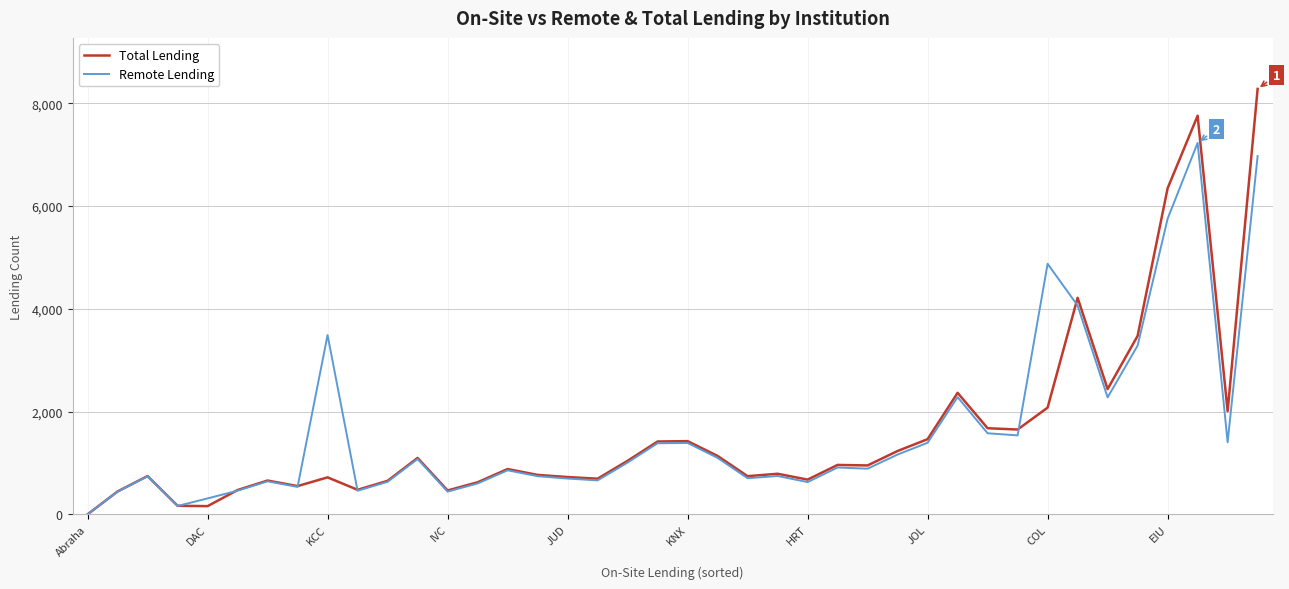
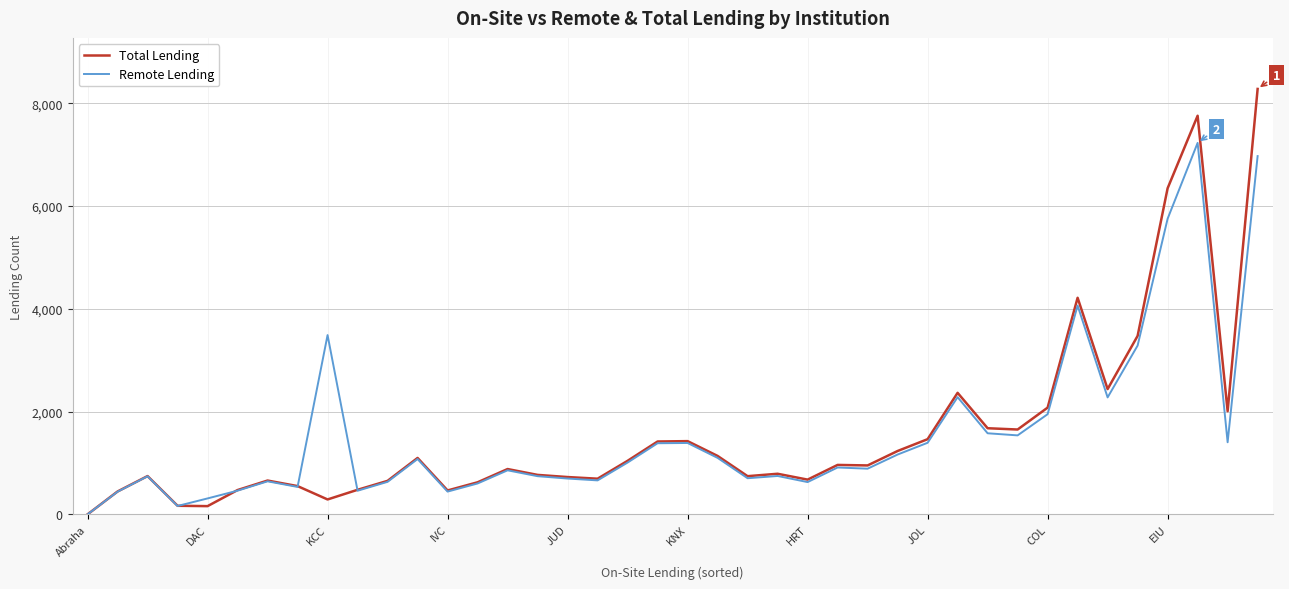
Total Lending, KCC: 700 -> 300
Remote Lending, COL: 4,900 -> 1,900
